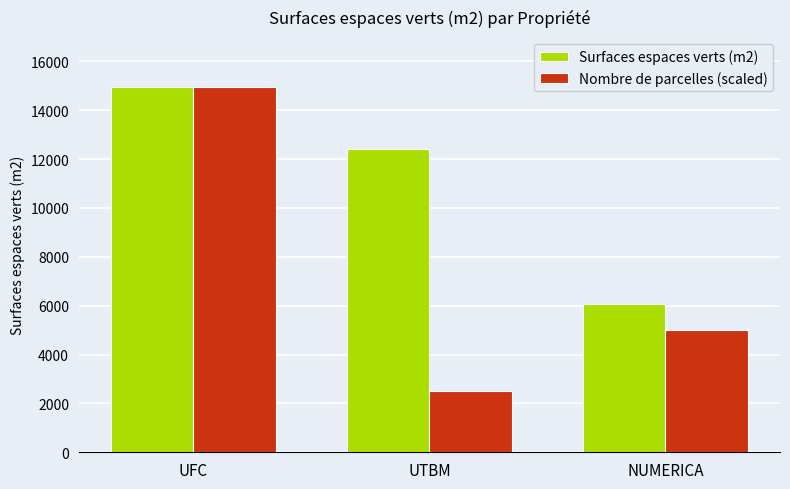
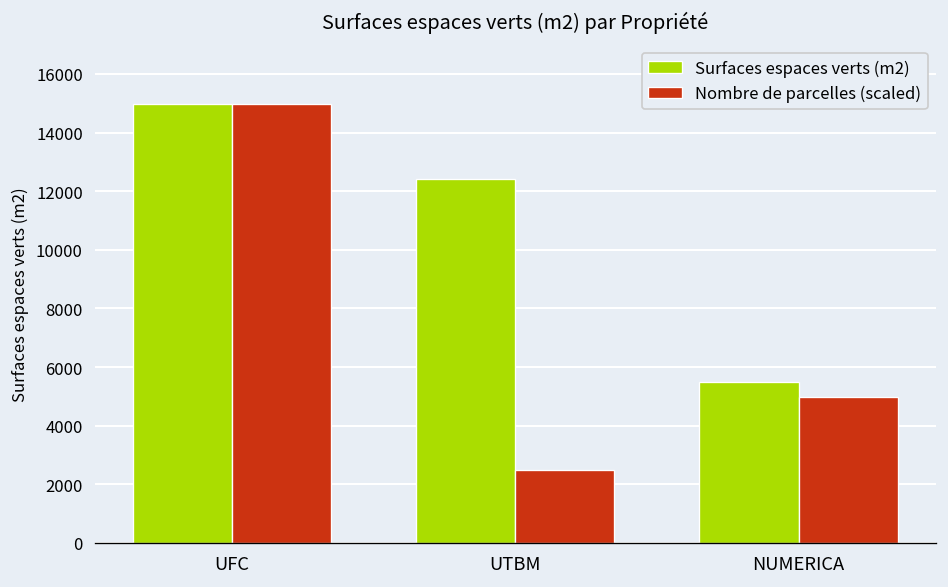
Surfaces espaces verts (m2), NUMERICA: 6100 -> 5500
